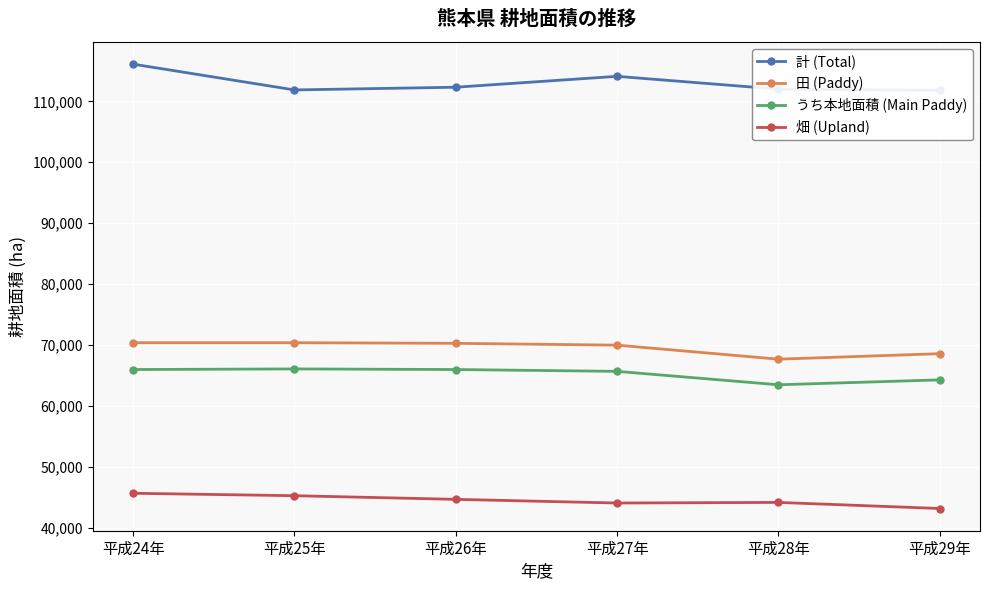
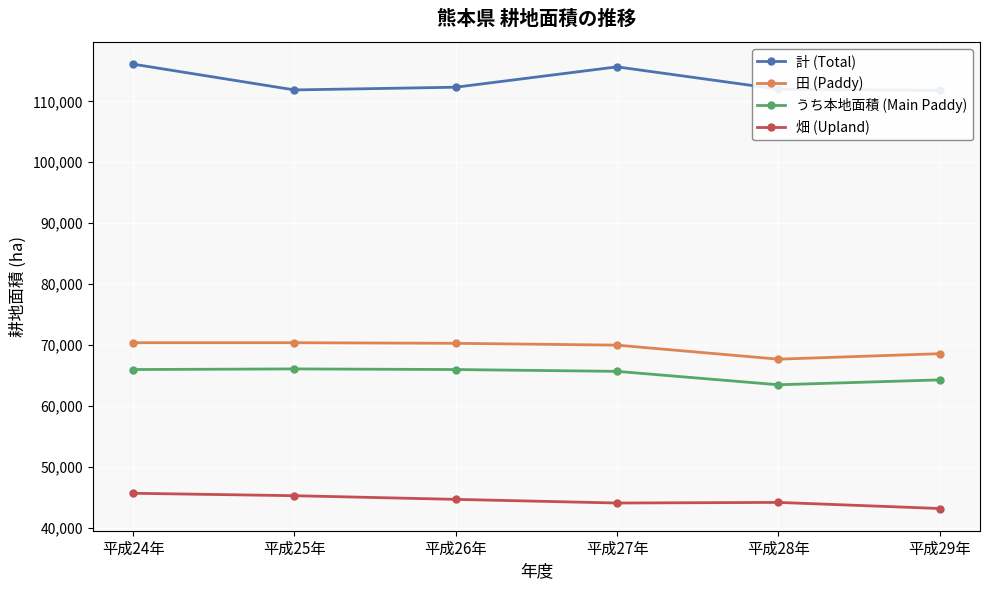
計 (Total), 平成27年: 114,000 -> 116,000
